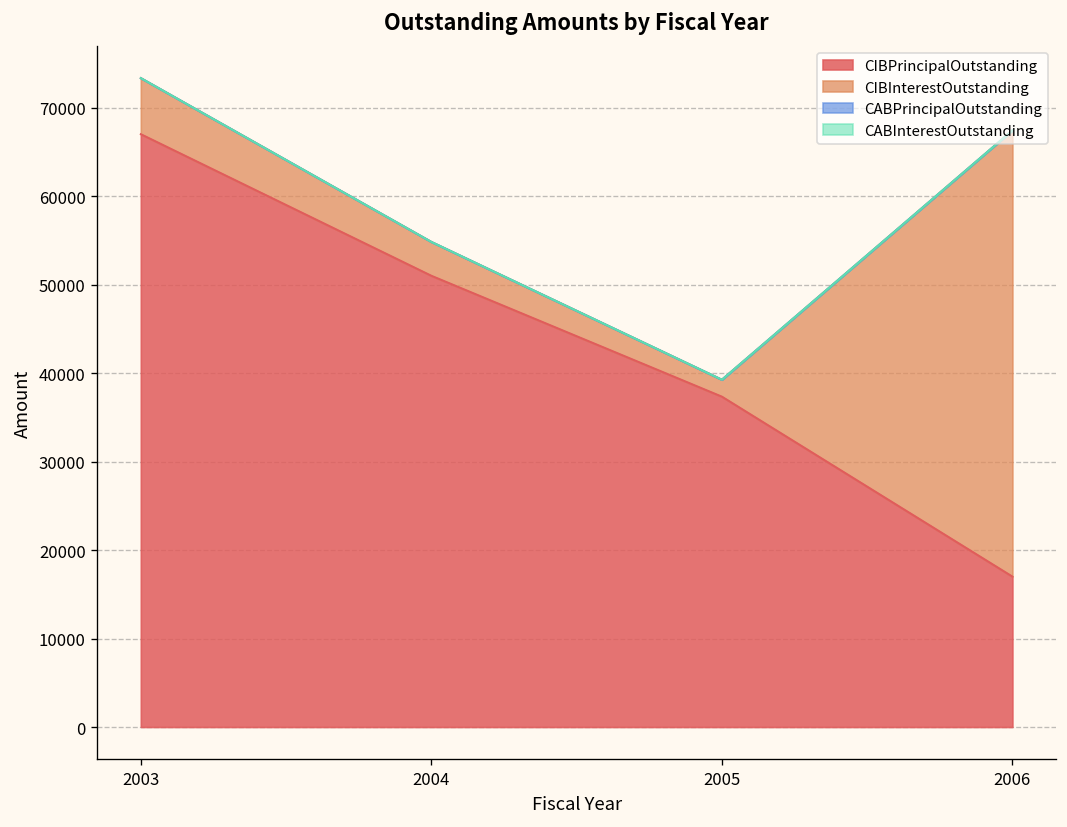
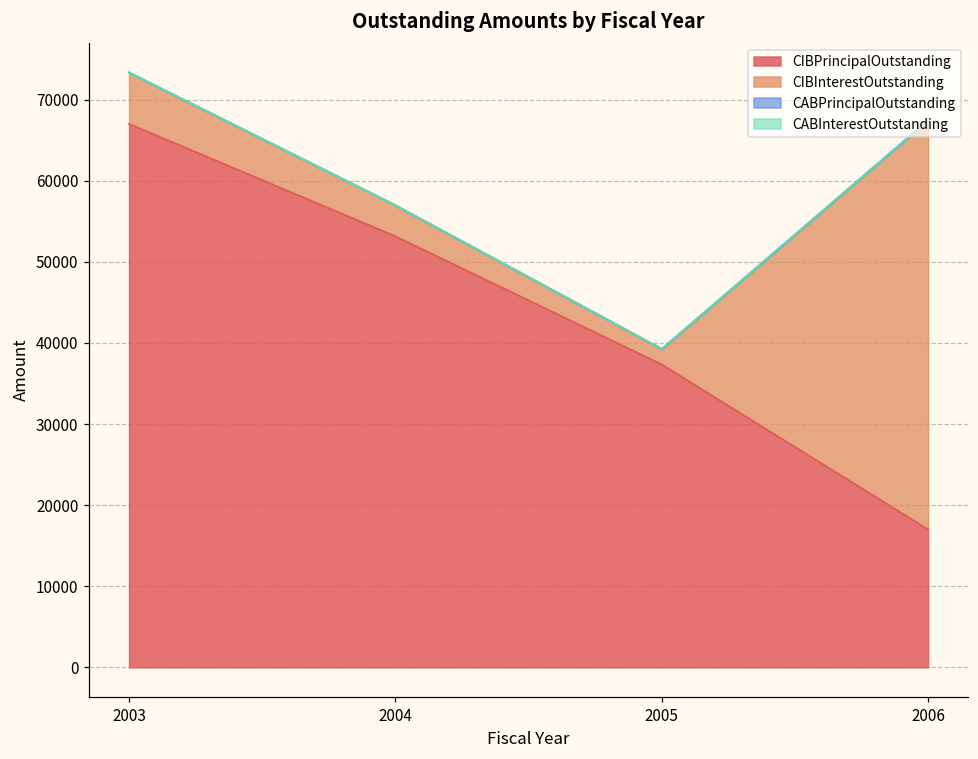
CIBPrincipalOutstanding, 2004: 51000 -> 53000
